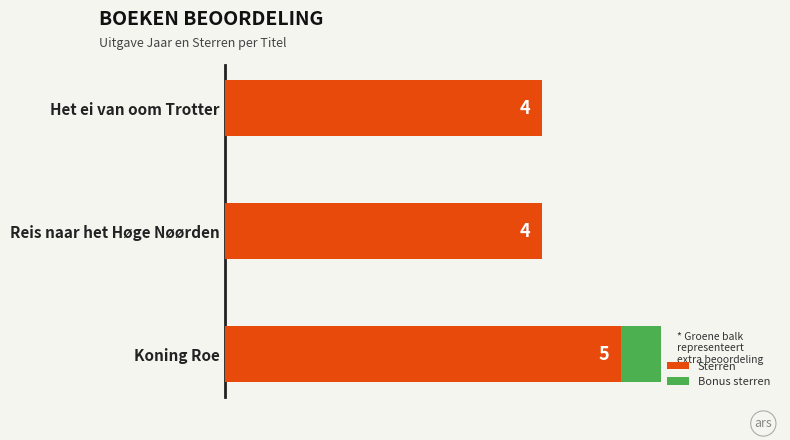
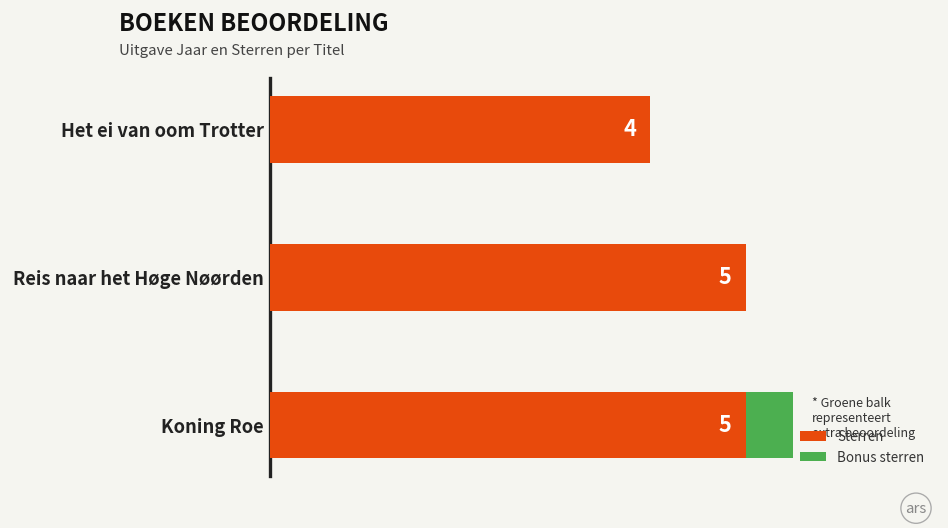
Sterren, Reis naar het Høge Nøørden: 4 -> 5
